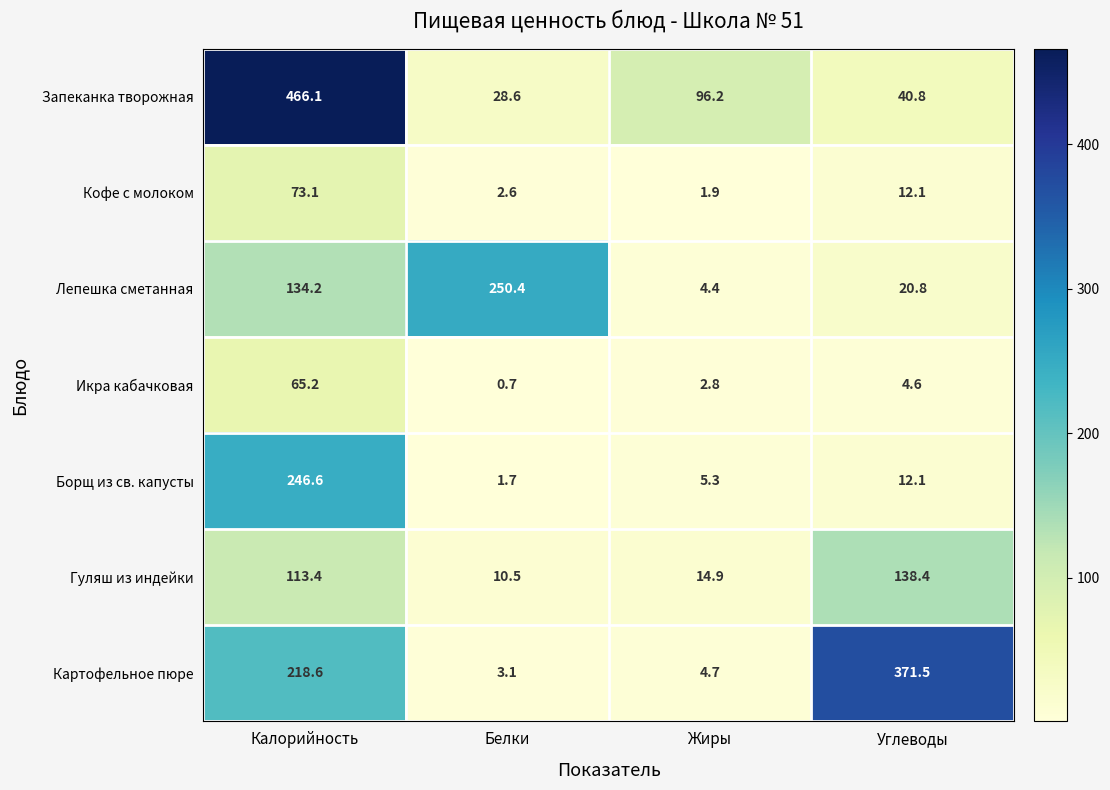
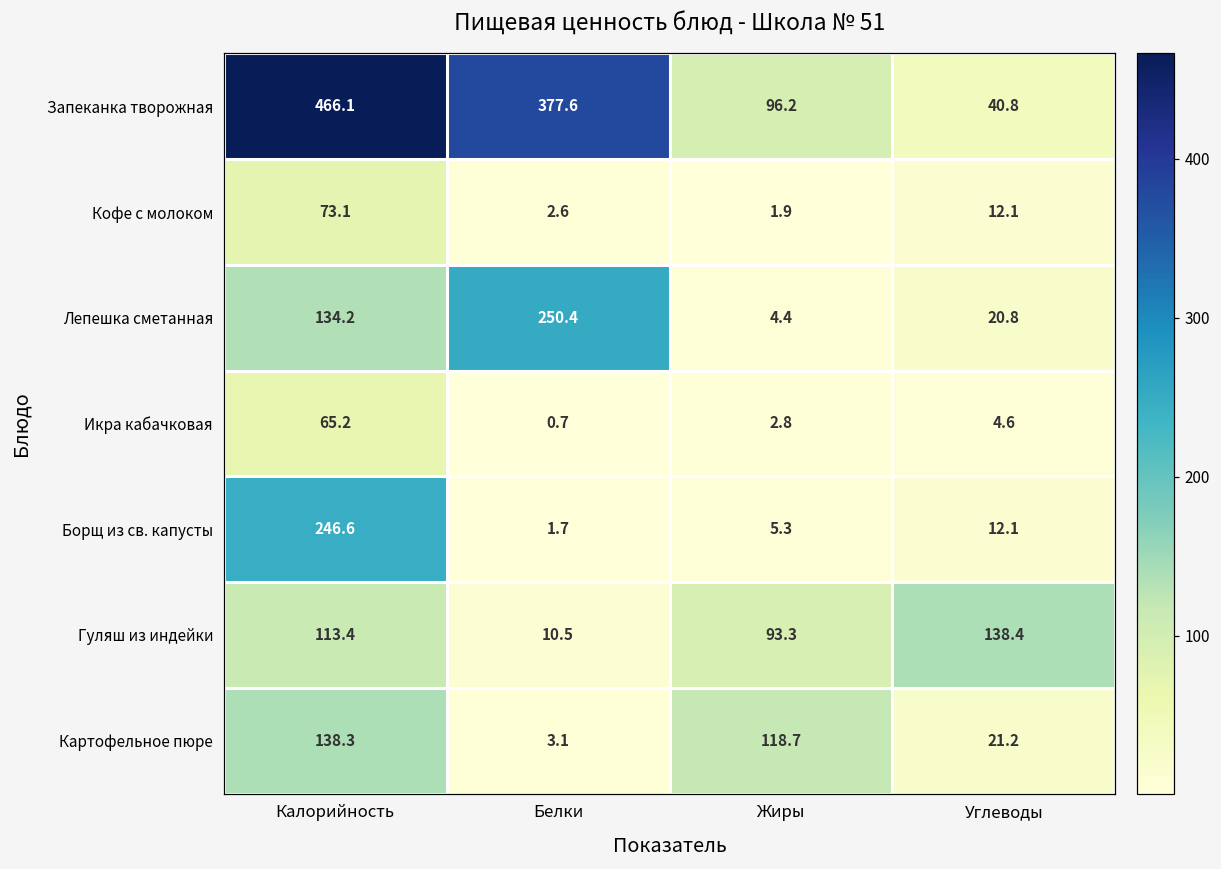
Запеканка творожная, Белки: 28.6 -> 377.6
Гуляш из индейки, Жиры: 14.9 -> 93.3
Картофельное пюре, Калорийность: 218.6 -> 138.3
Картофельное пюре, Жиры: 4.7 -> 118.7
Картофельное пюре, Углеводы: 371.5 -> 21.2
